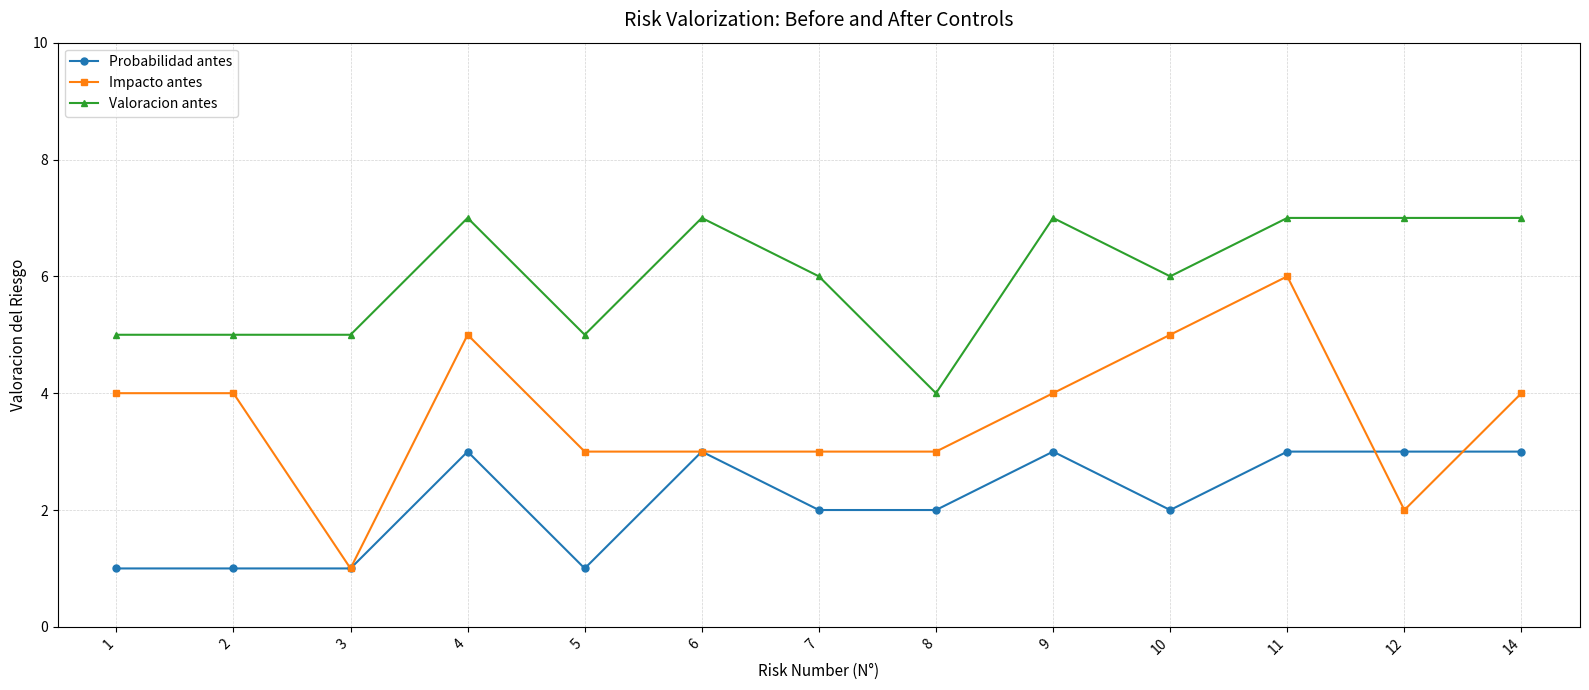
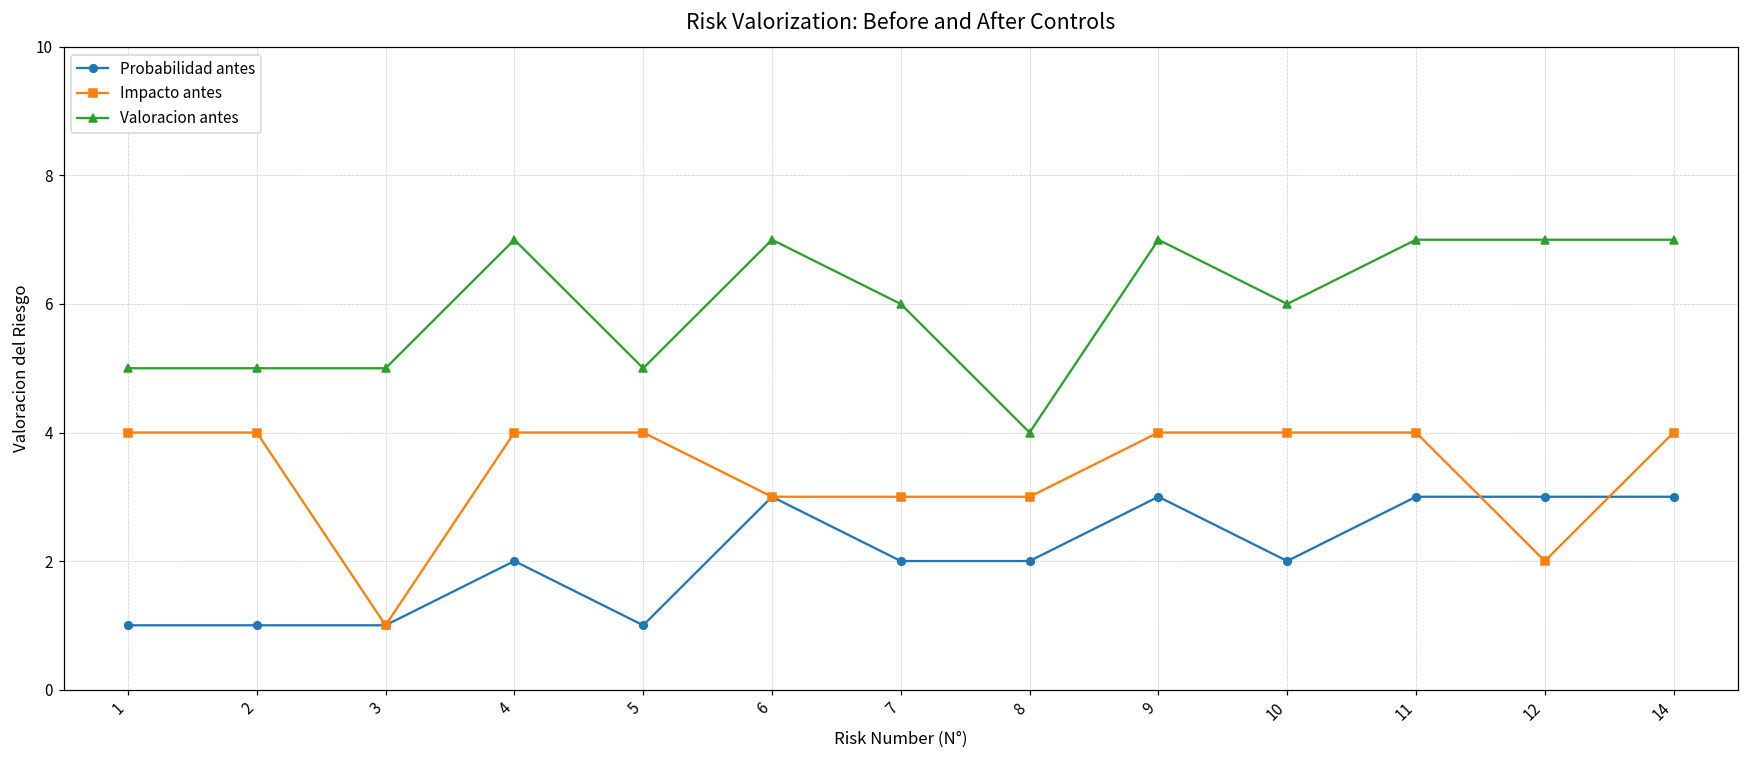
Probabilidad antes, 4: 3 -> 2
Impacto antes, 4: 5 -> 4
Impacto antes, 5: 3 -> 4
Impacto antes, 10: 5 -> 4
Impacto antes, 11: 6 -> 4
